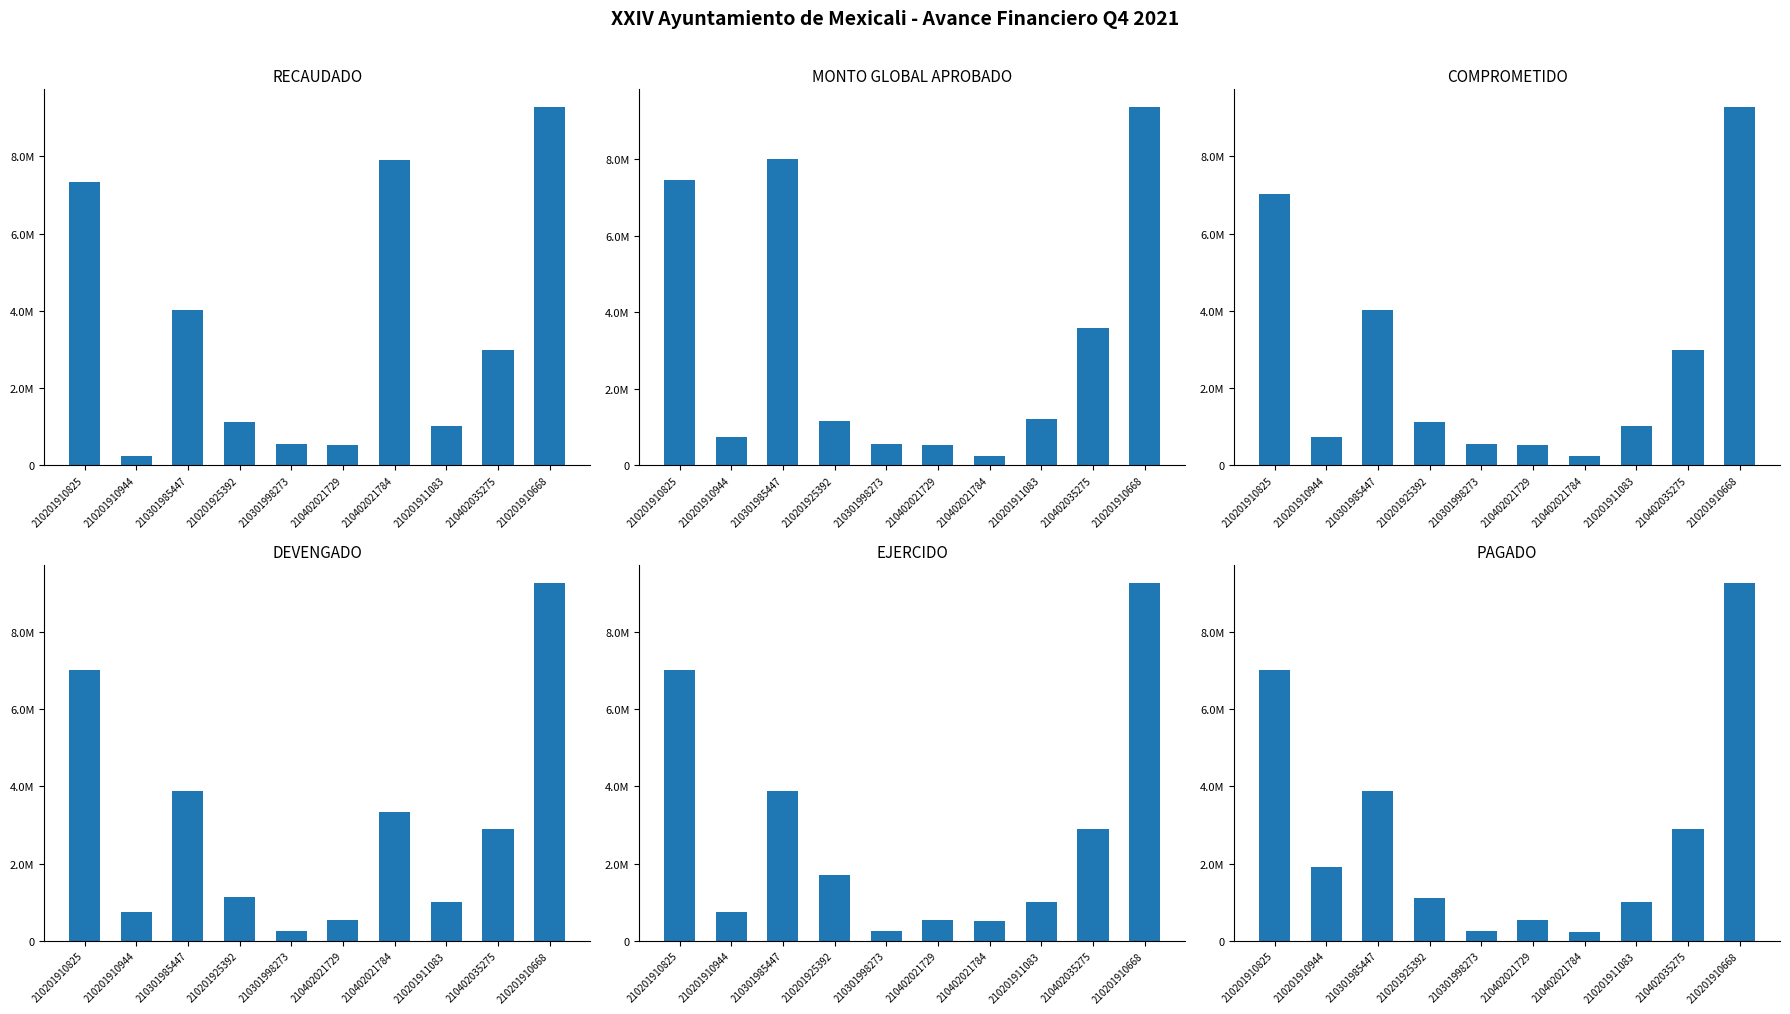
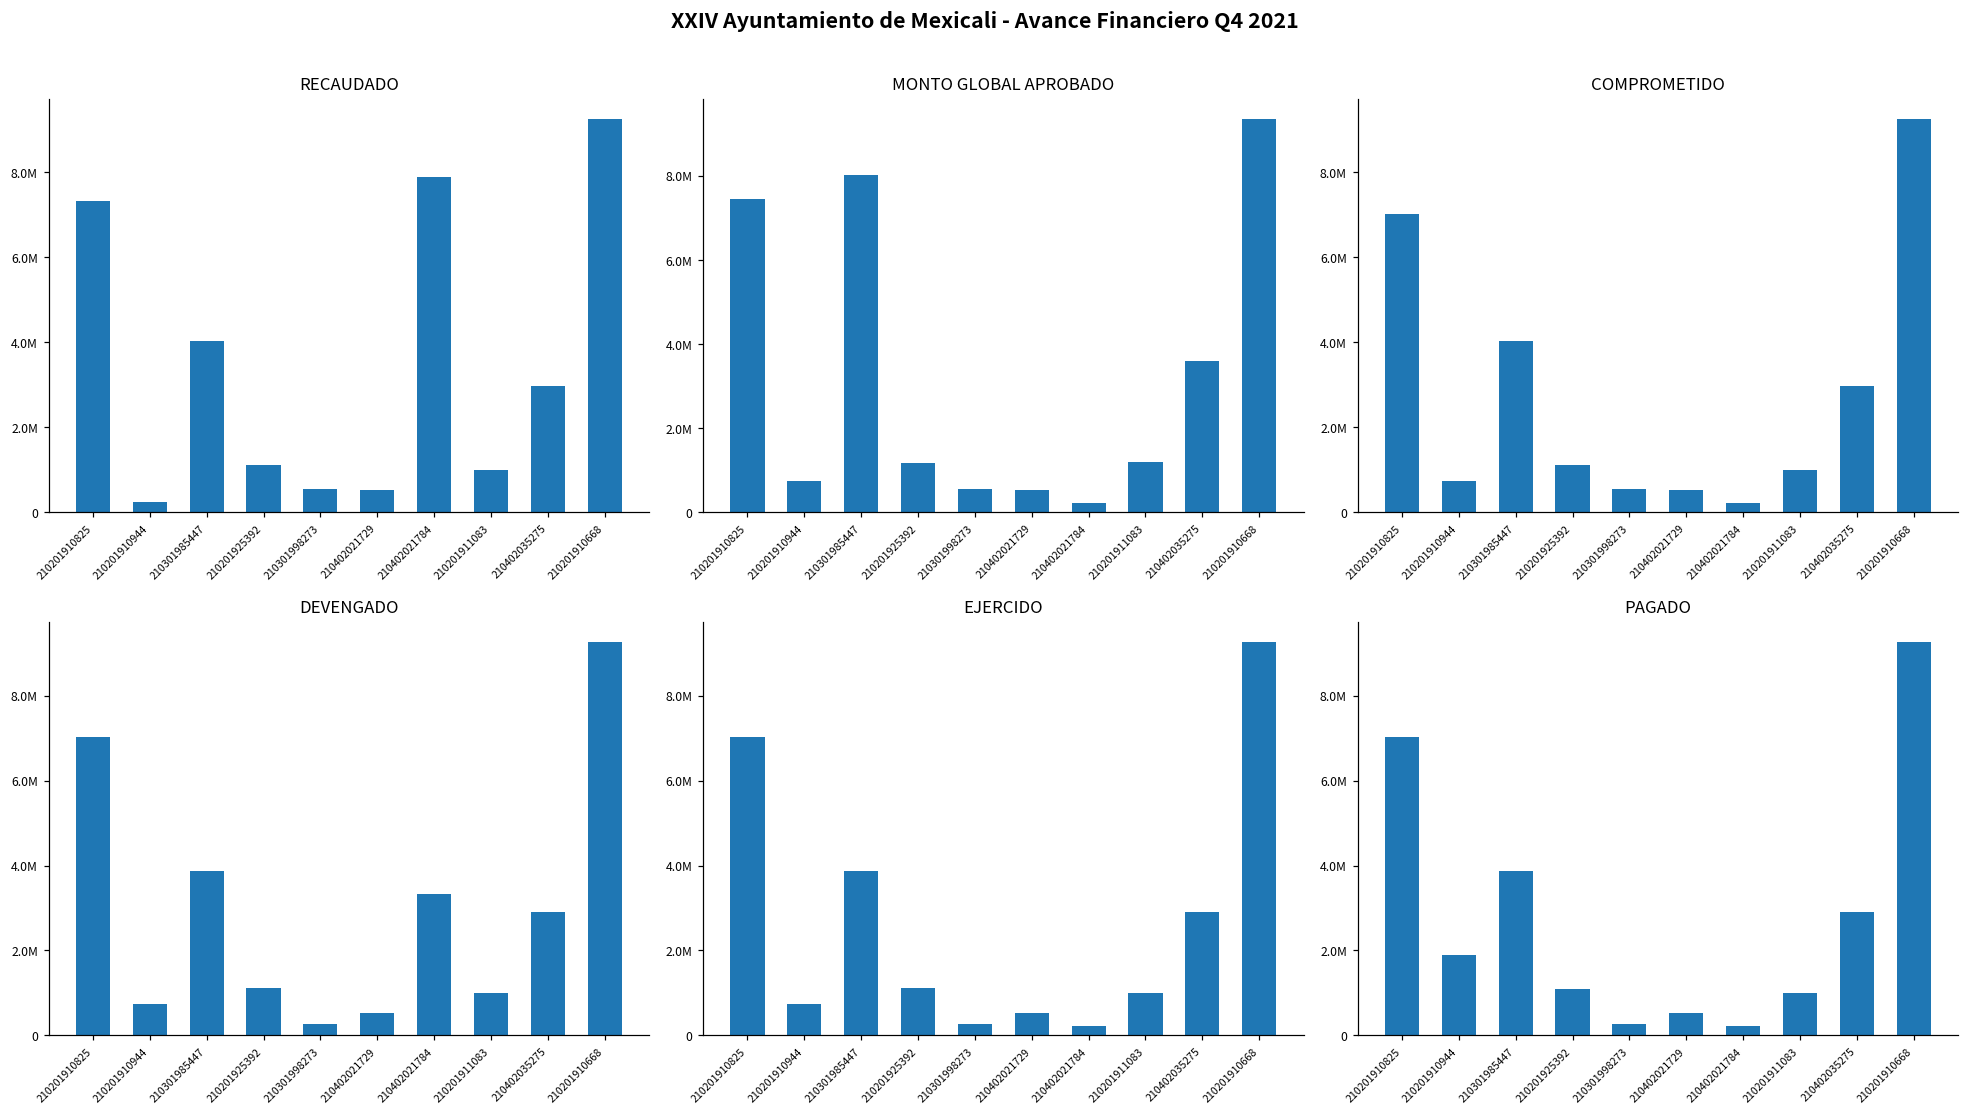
EJERCIDO, 210201925392: 1700000 -> 1100000
EJERCIDO, 210402021784: 500000 -> 200000
